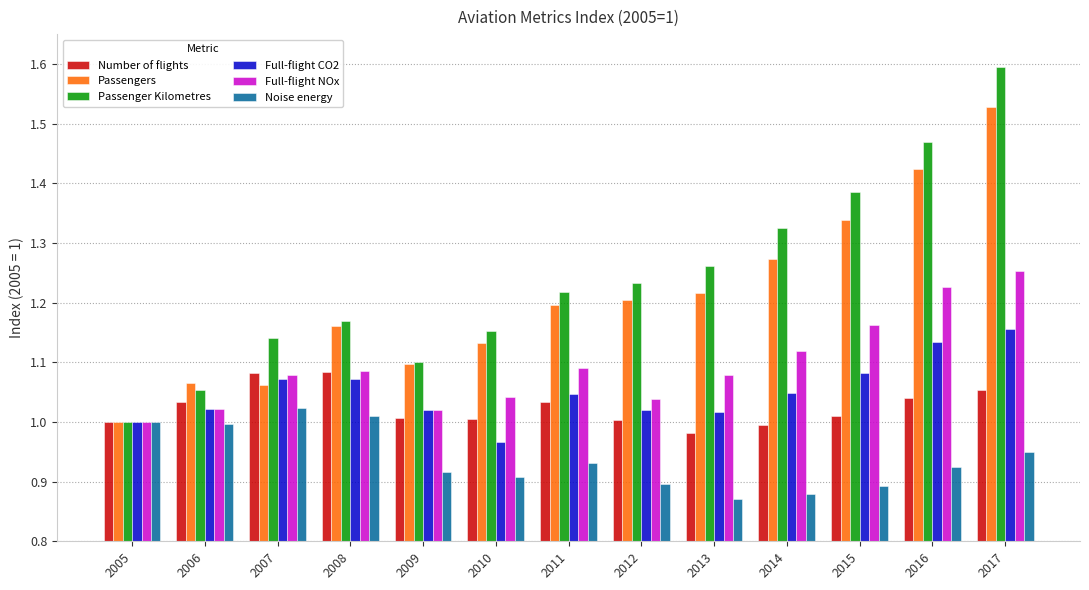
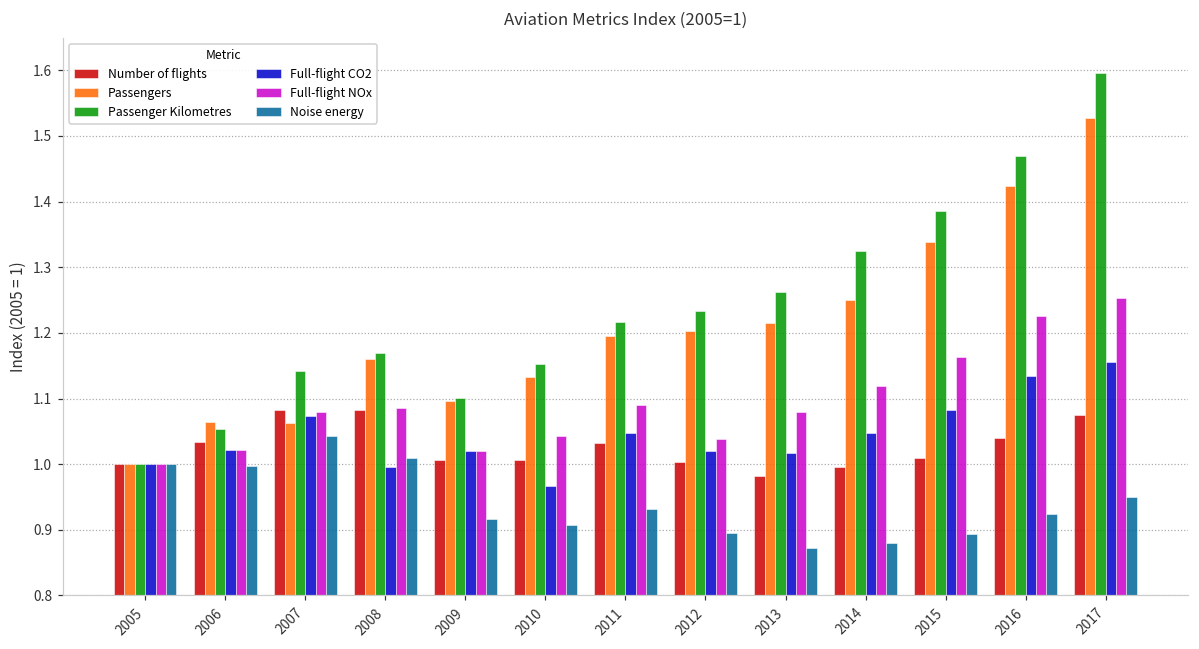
Noise energy, 2007: 1.02 -> 1.04
Full-flight CO2, 2008: 1.07 -> 1.00
Passengers, 2014: 1.27 -> 1.25
Number of flights, 2017: 1.05 -> 1.08
